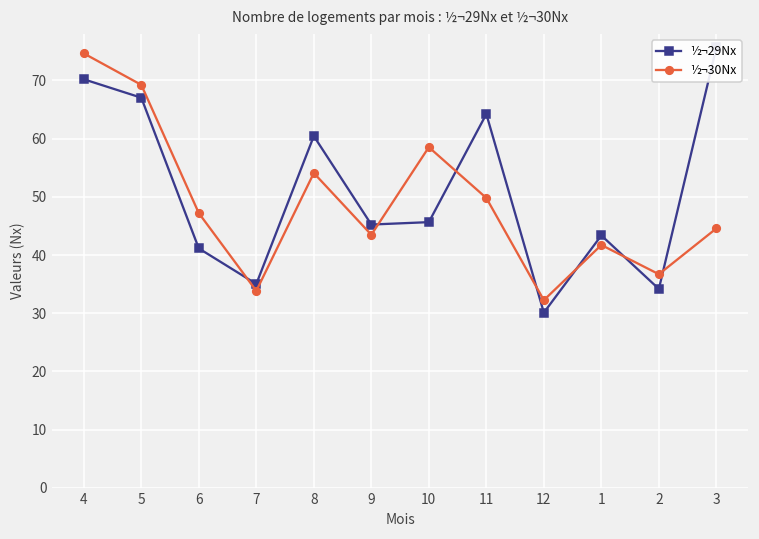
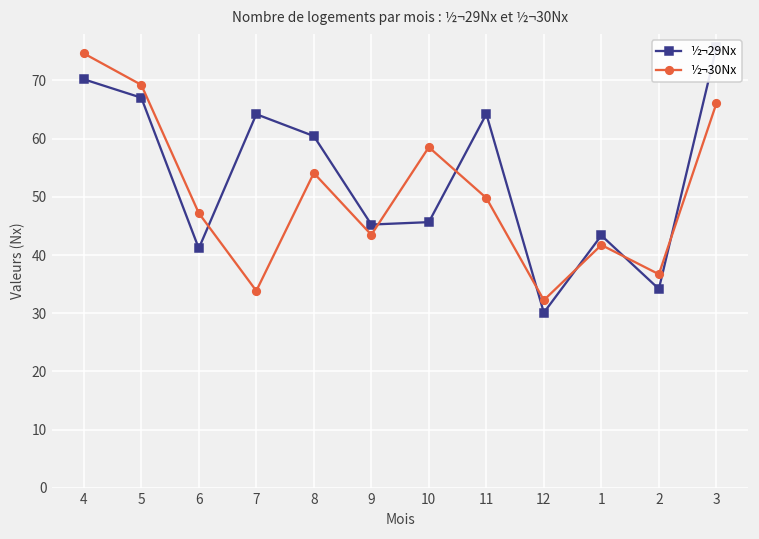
½¬29Nx, 7: 35 -> 64
½¬30Nx, 3: 45 -> 66
